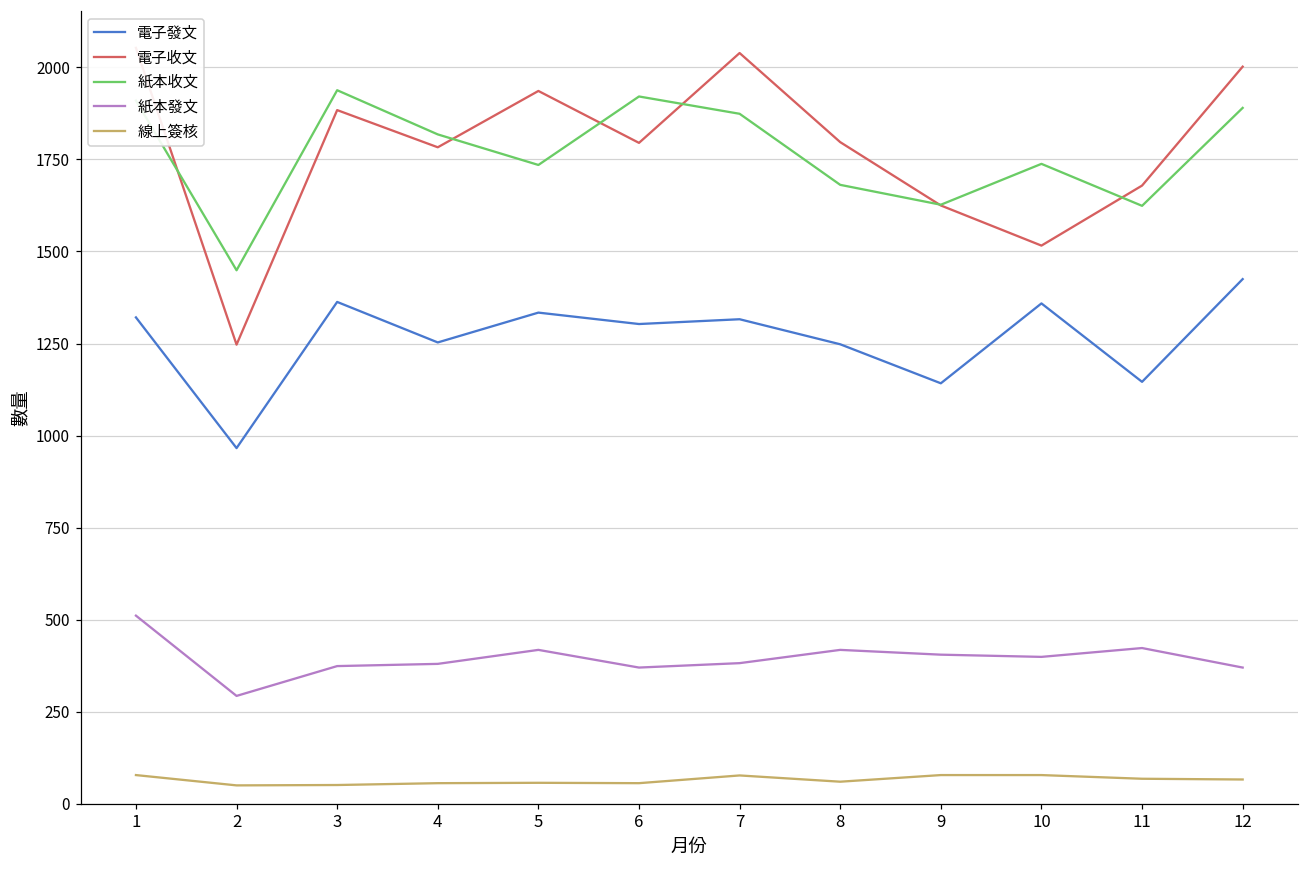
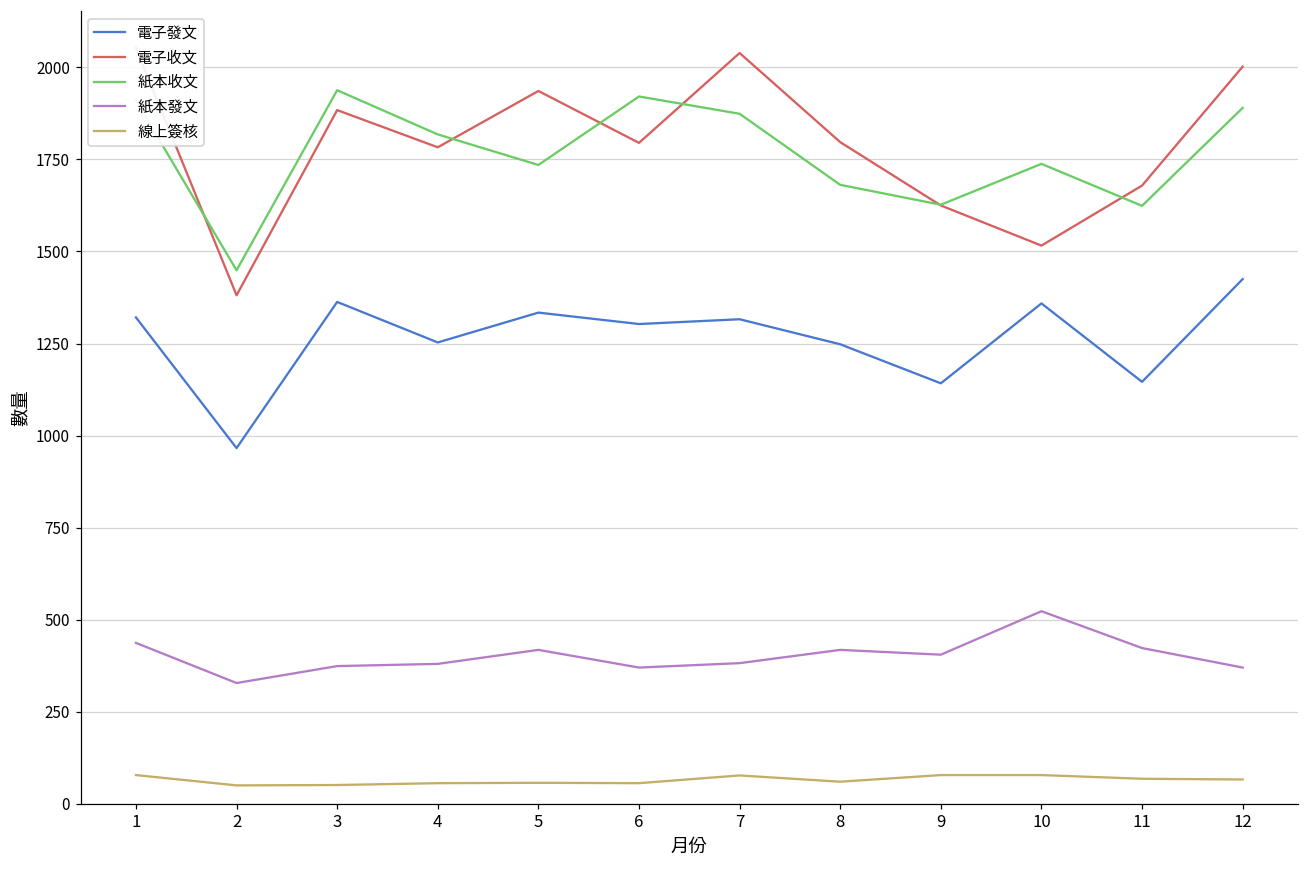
紙本發文, 1: 510 -> 440
電子收文, 2: 1250 -> 1380
紙本發文, 2: 290 -> 330
紙本發文, 10: 400 -> 520
